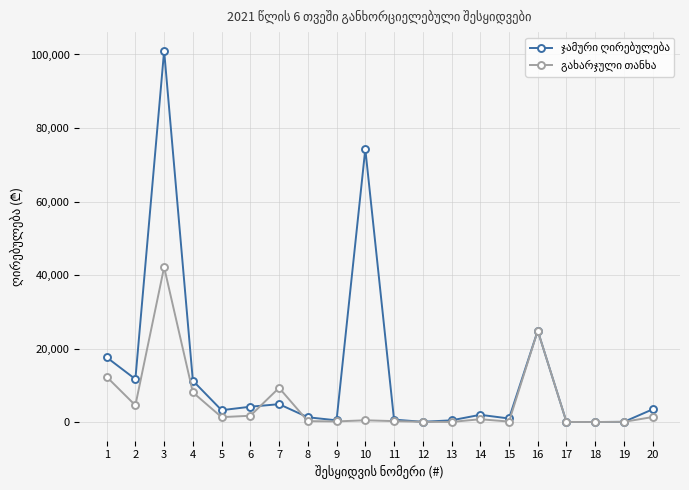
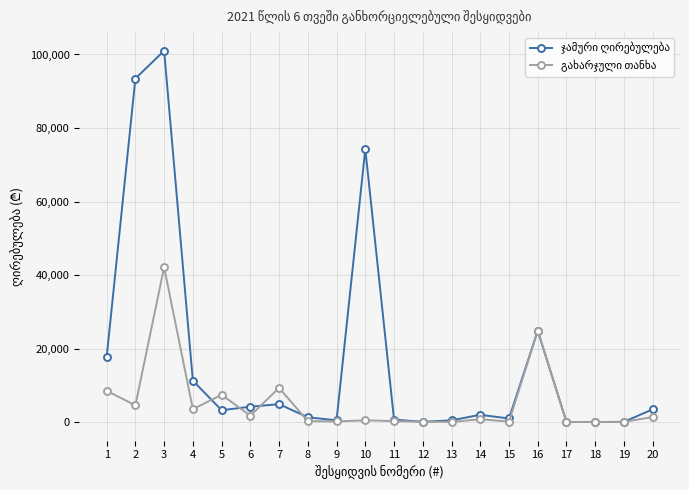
გახარჯული თანხა, 1: 12,000 -> 9,000
ჯამური ღირებულება, 2: 12,000 -> 93,000
გახარჯული თანხა, 4: 8,000 -> 4,000
გახარჯული თანხა, 5: 1,000 -> 7,000
